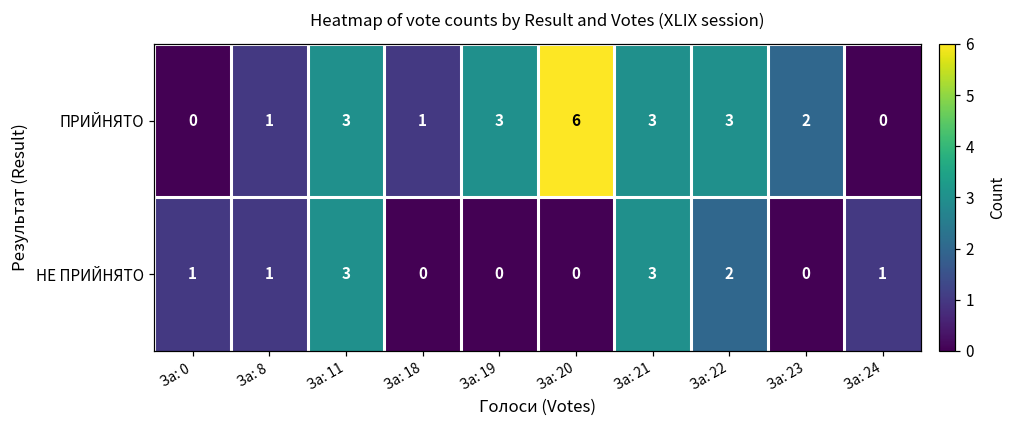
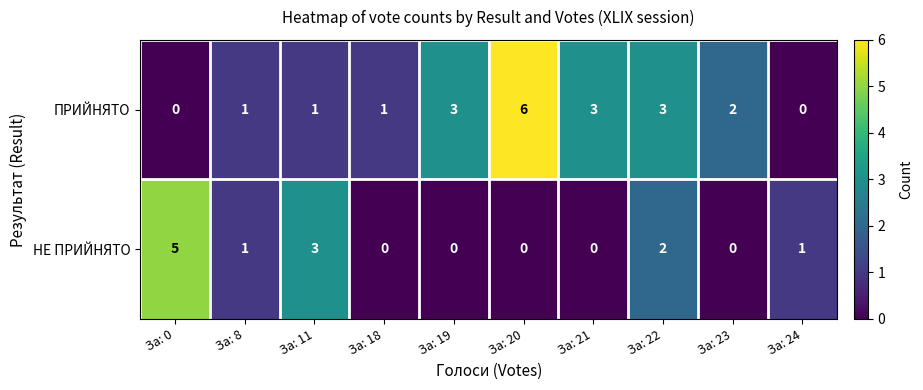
ПРИЙНЯТО, За: 11: 3 -> 1
НЕ ПРИЙНЯТО, За: 0: 1 -> 5
НЕ ПРИЙНЯТО, За: 21: 3 -> 0
